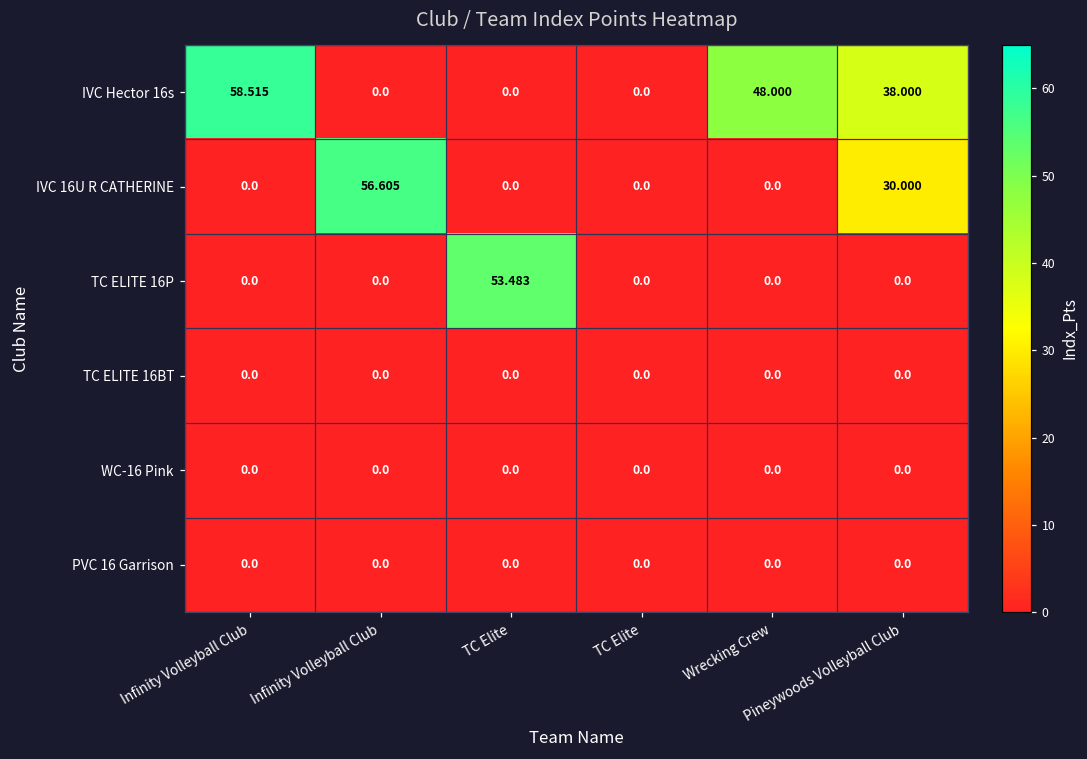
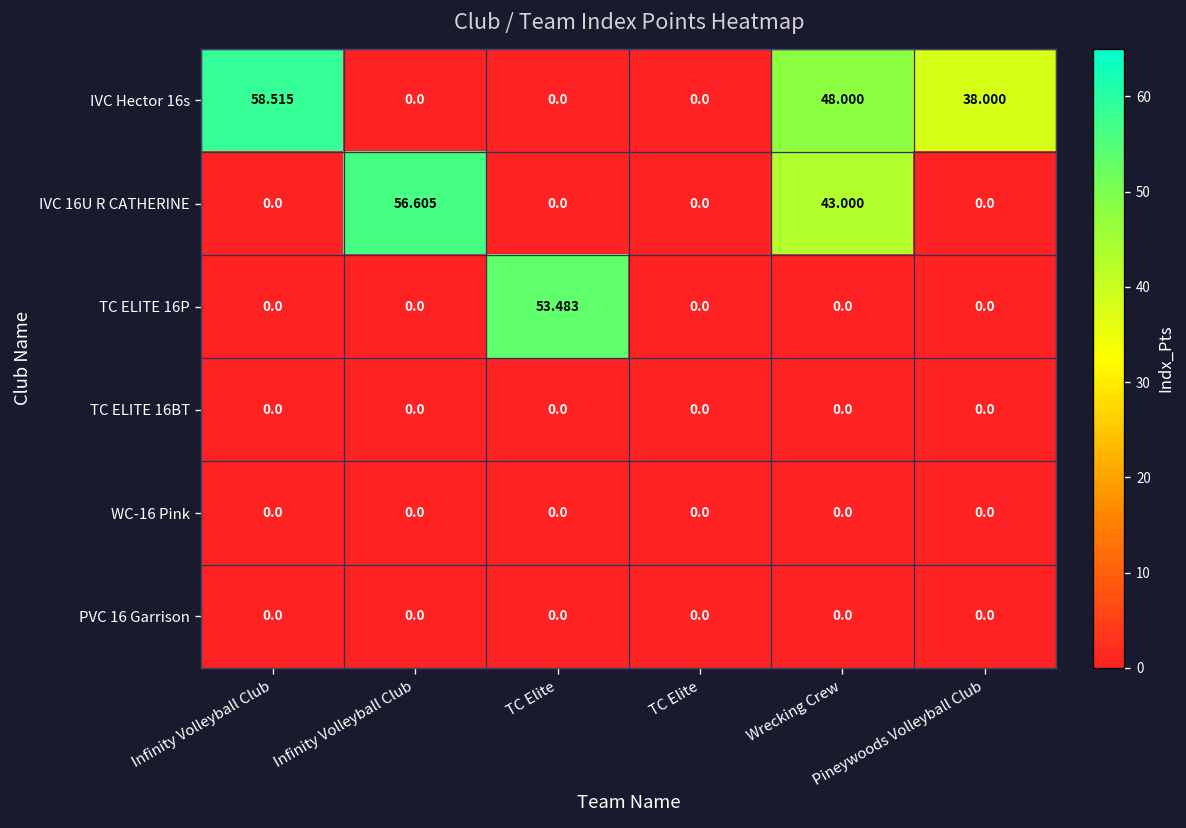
IVC 16U R CATHERINE, Wrecking Crew: 0.0 -> 43.000
IVC 16U R CATHERINE, Pineywoods Volleyball Club: 30.000 -> 0.0
